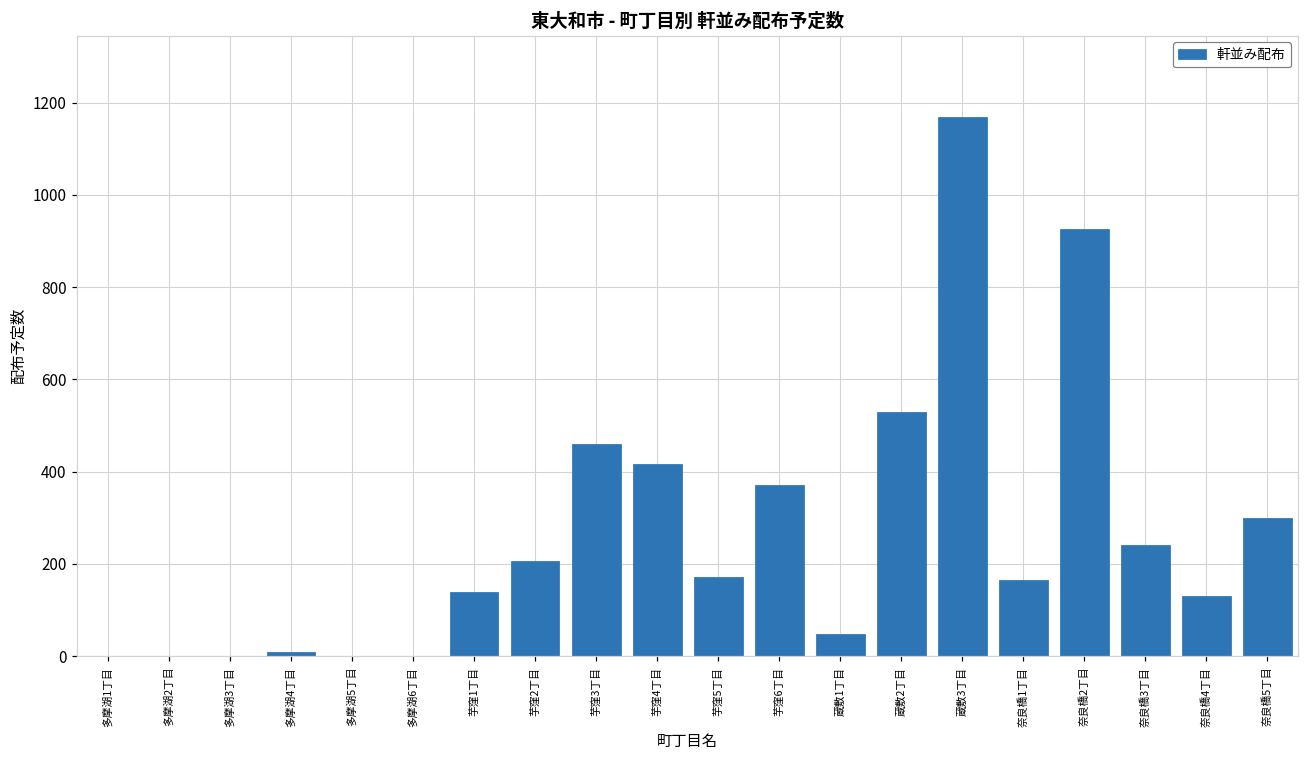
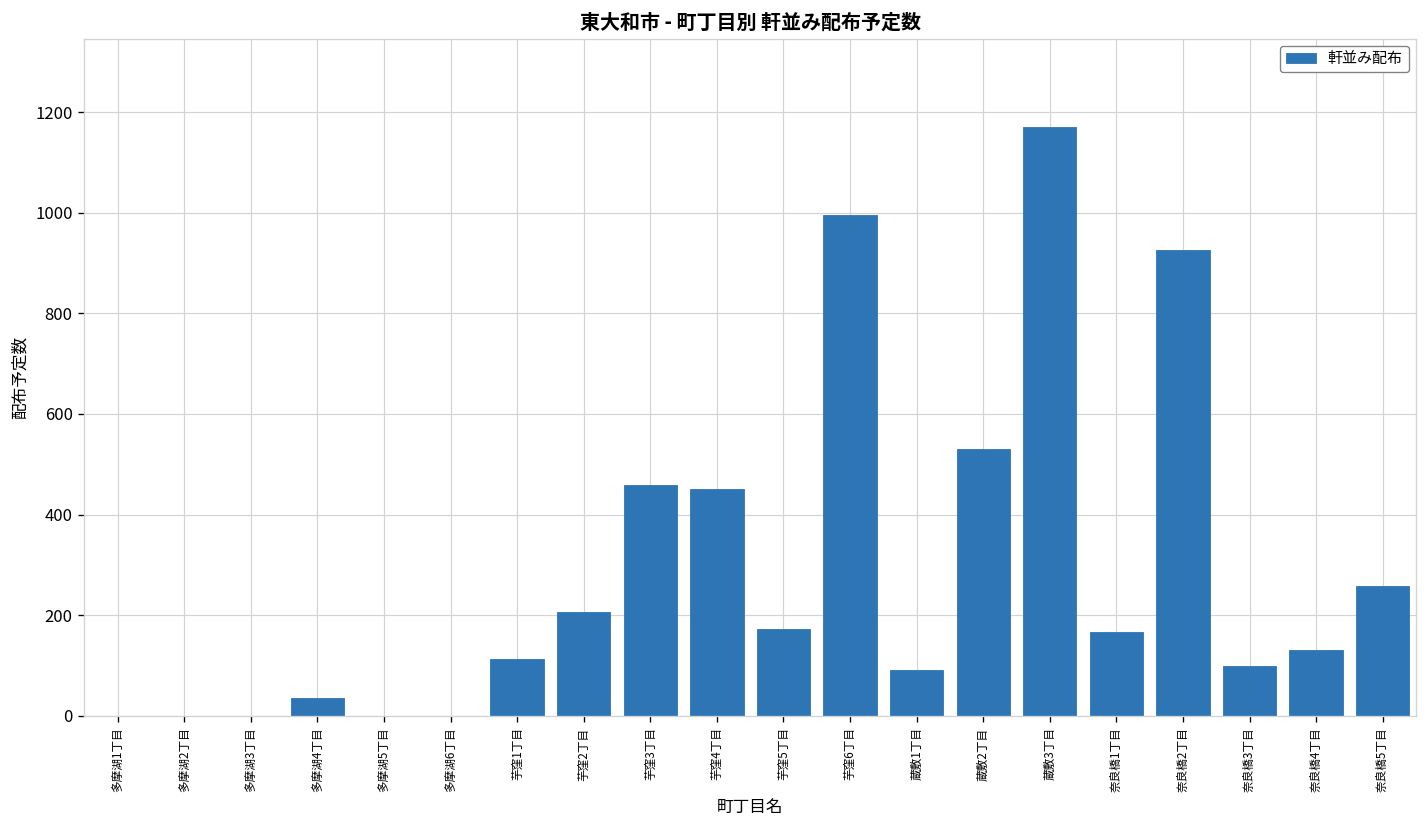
多摩湖4丁目: 10 -> 40
芋窪1丁目: 140 -> 110
芋窪4丁目: 420 -> 450
芋窪6丁目: 370 -> 1000
蔵敷1丁目: 50 -> 90
奈良橋3丁目: 240 -> 100
奈良橋5丁目: 300 -> 260
